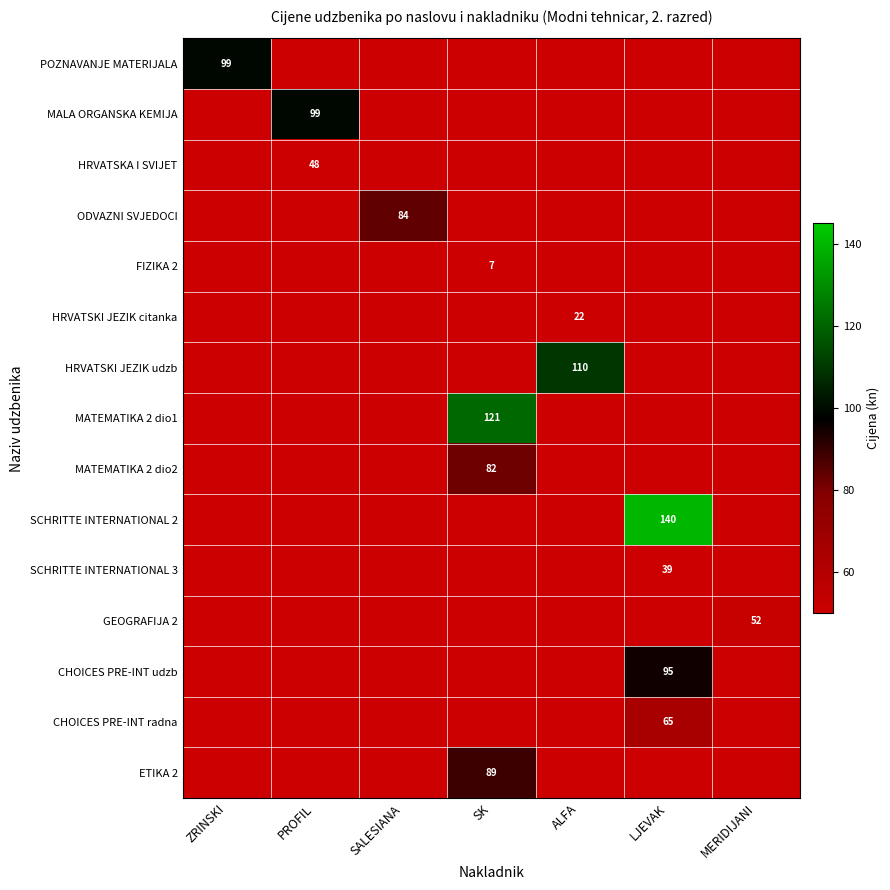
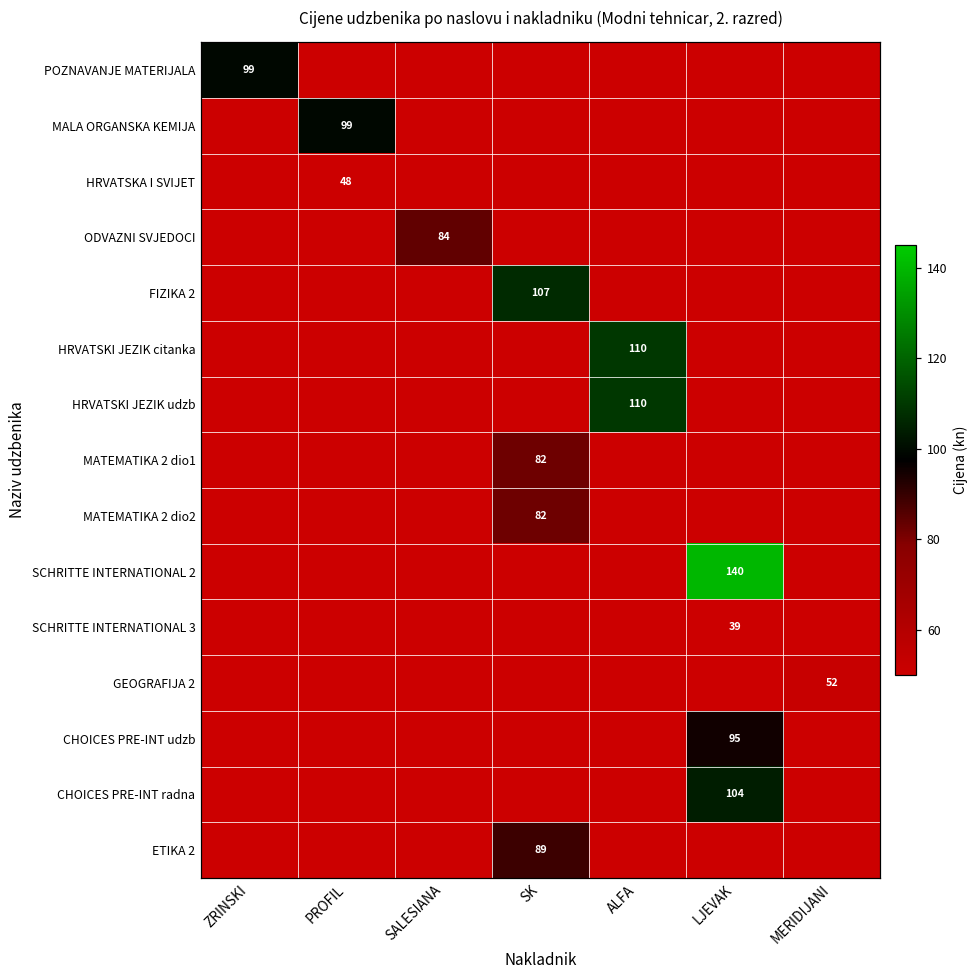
FIZIKA 2, SK: 7 -> 107
HRVATSKI JEZIK citanka, ALFA: 22 -> 110
MATEMATIKA 2 dio1, SK: 121 -> 82
CHOICES PRE-INT radna, LJEVAK: 65 -> 104
